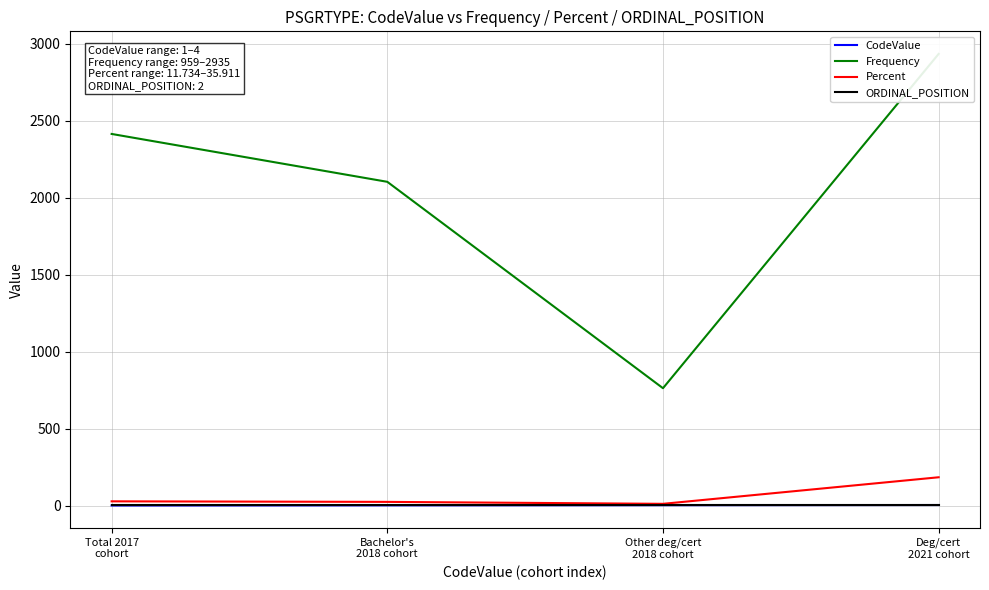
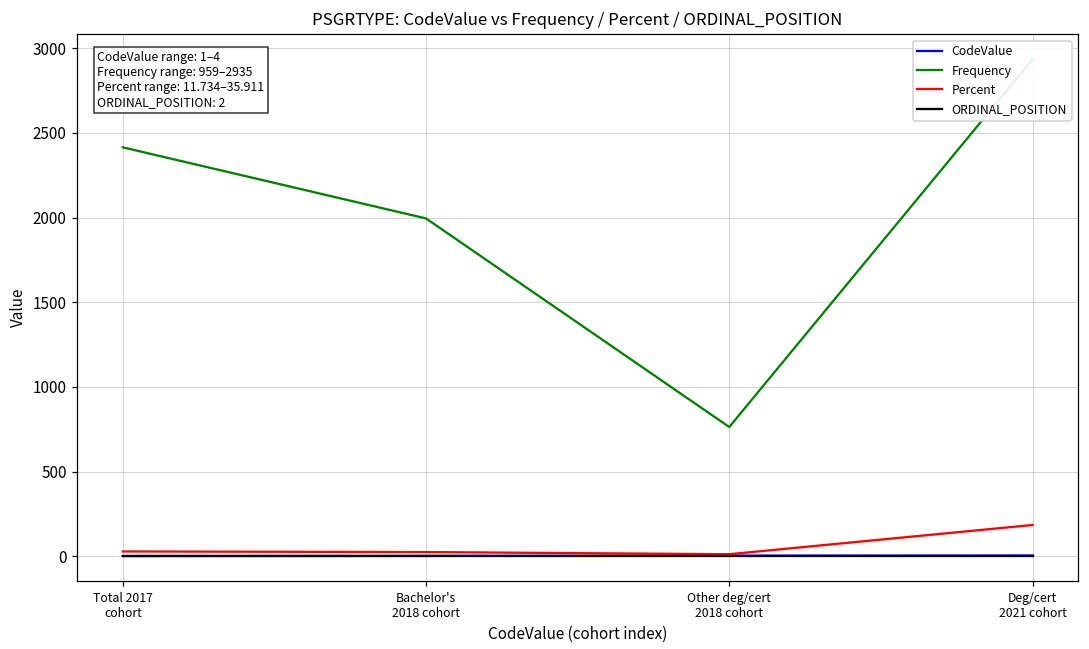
Frequency, Bachelor's 2018 cohort: 2100 -> 2000
